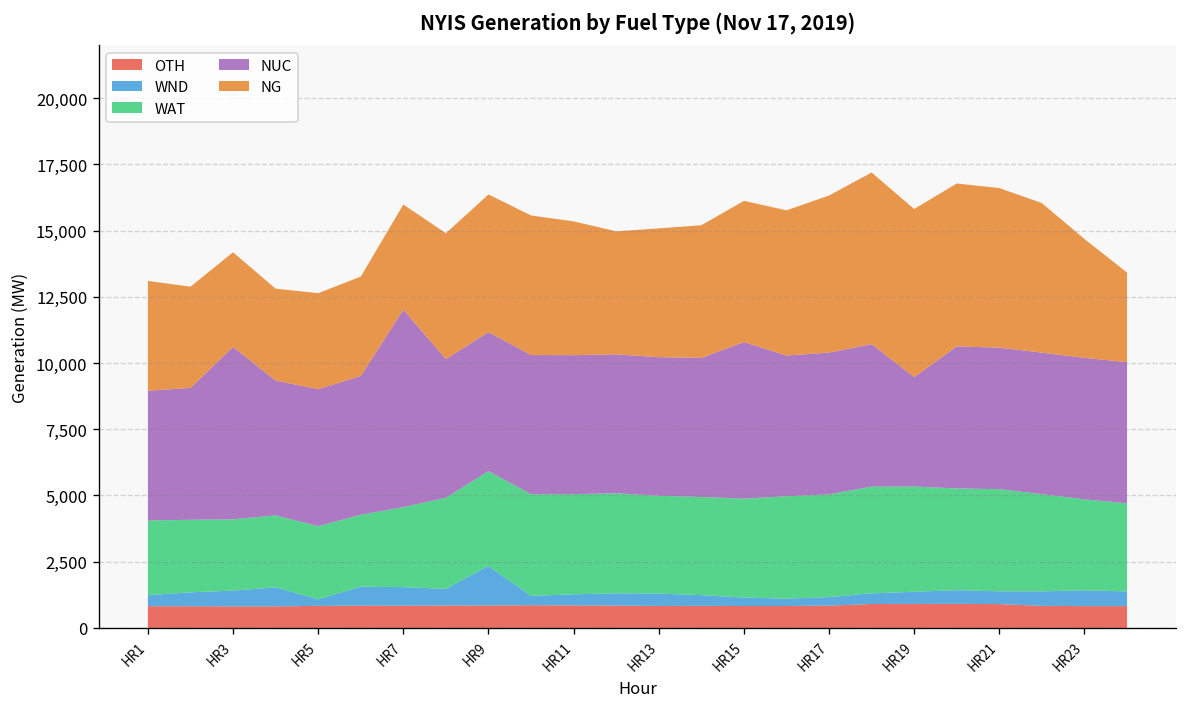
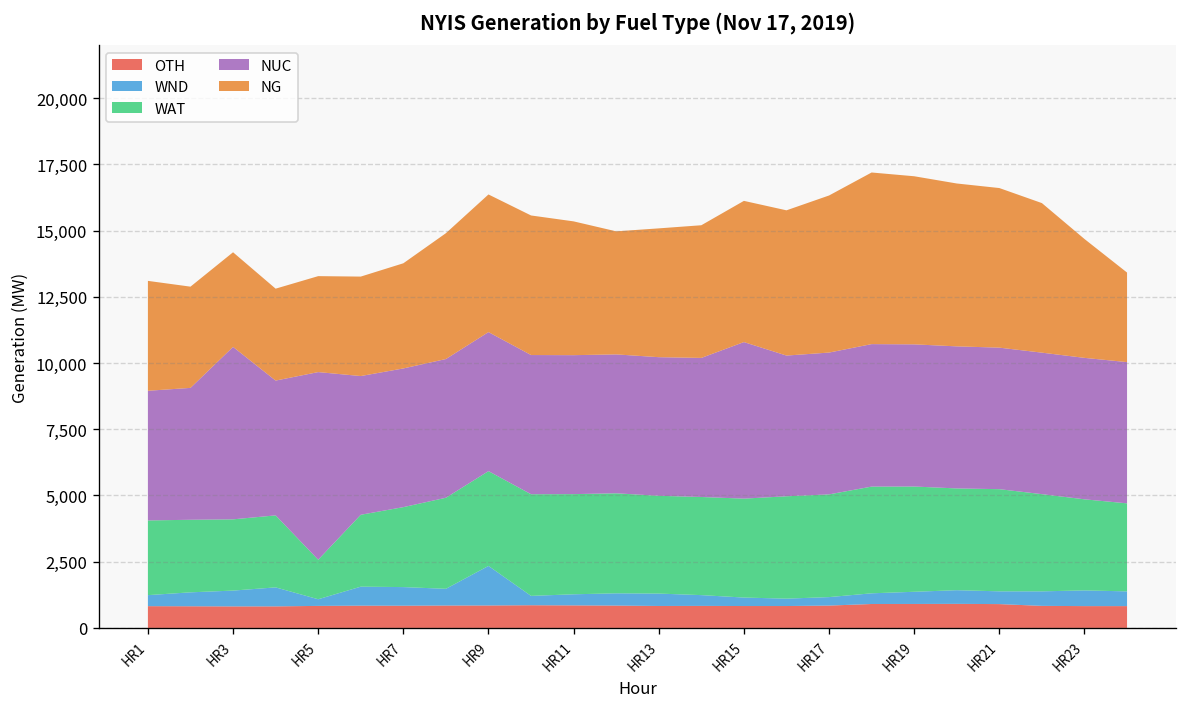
WAT, HR5: 2,800 -> 1,500
NUC, HR5: 5,200 -> 7,100
NUC, HR7: 7,500 -> 5,200
NUC, HR19: 4,100 -> 5,400
